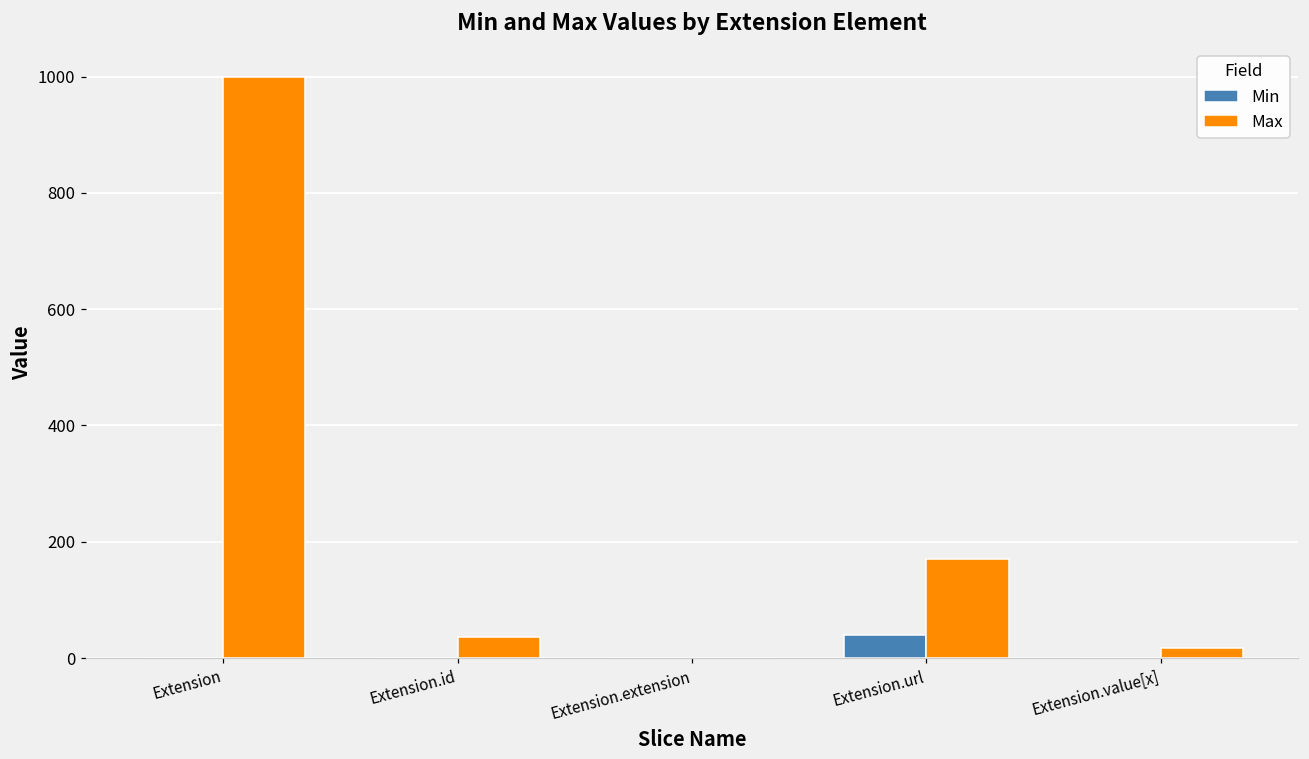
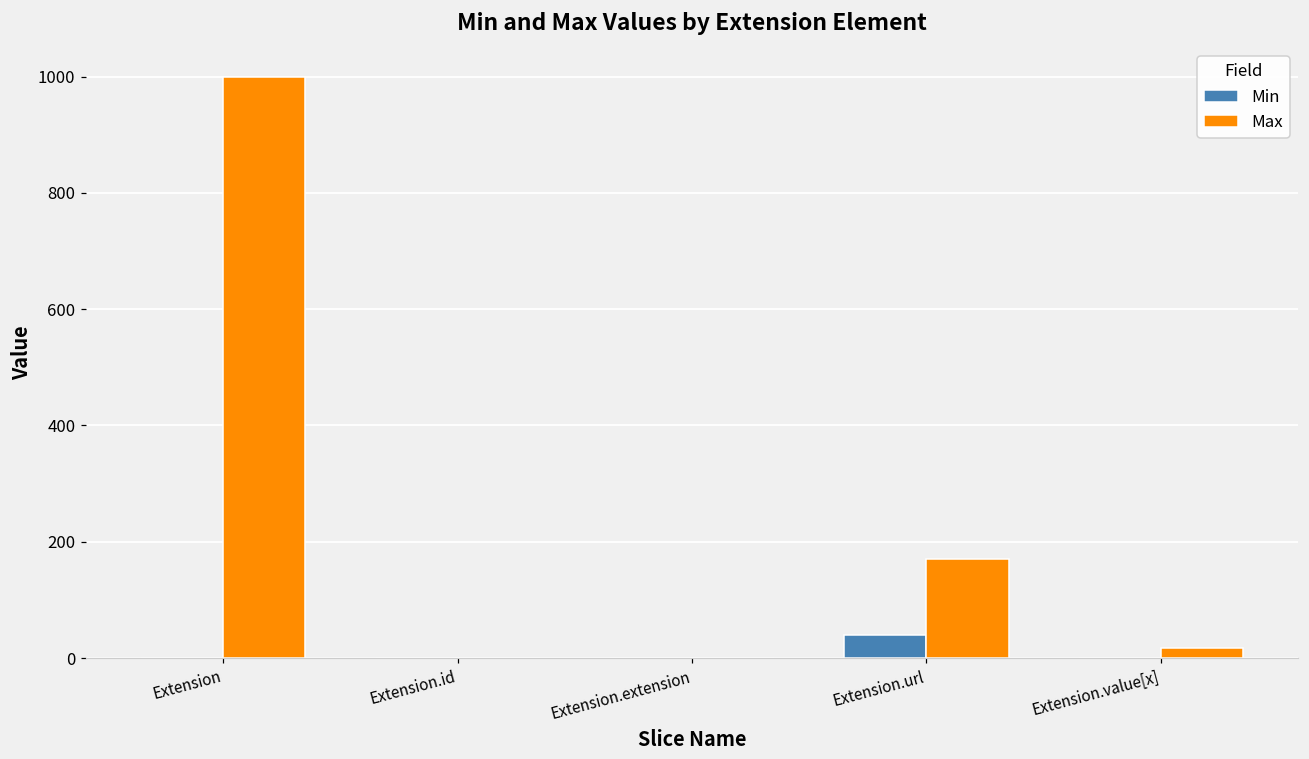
Max, Extension.id: 40 -> 0
